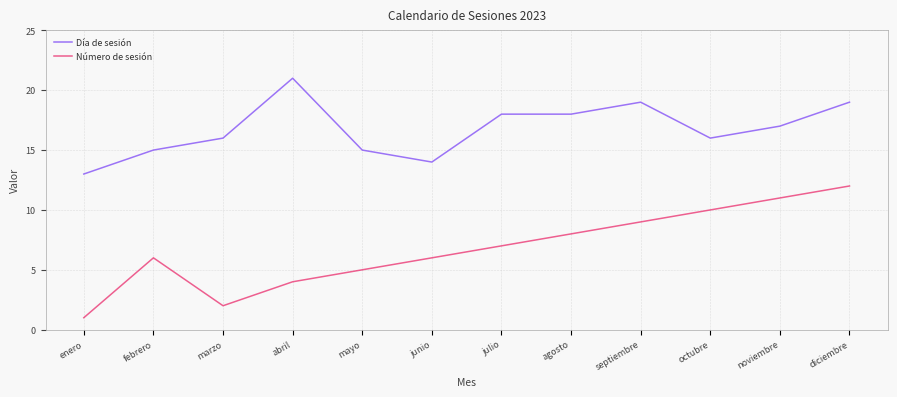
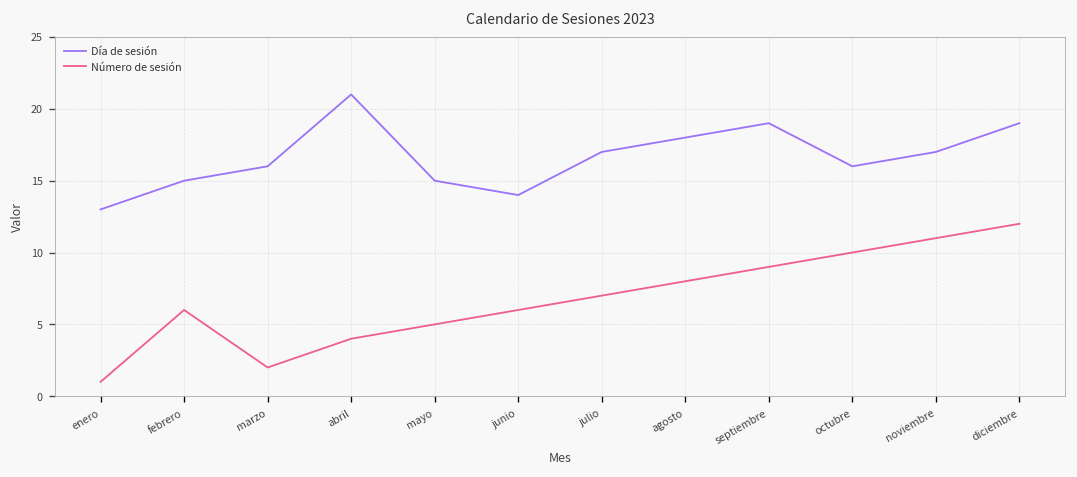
Día de sesión, julio: 18 -> 17
